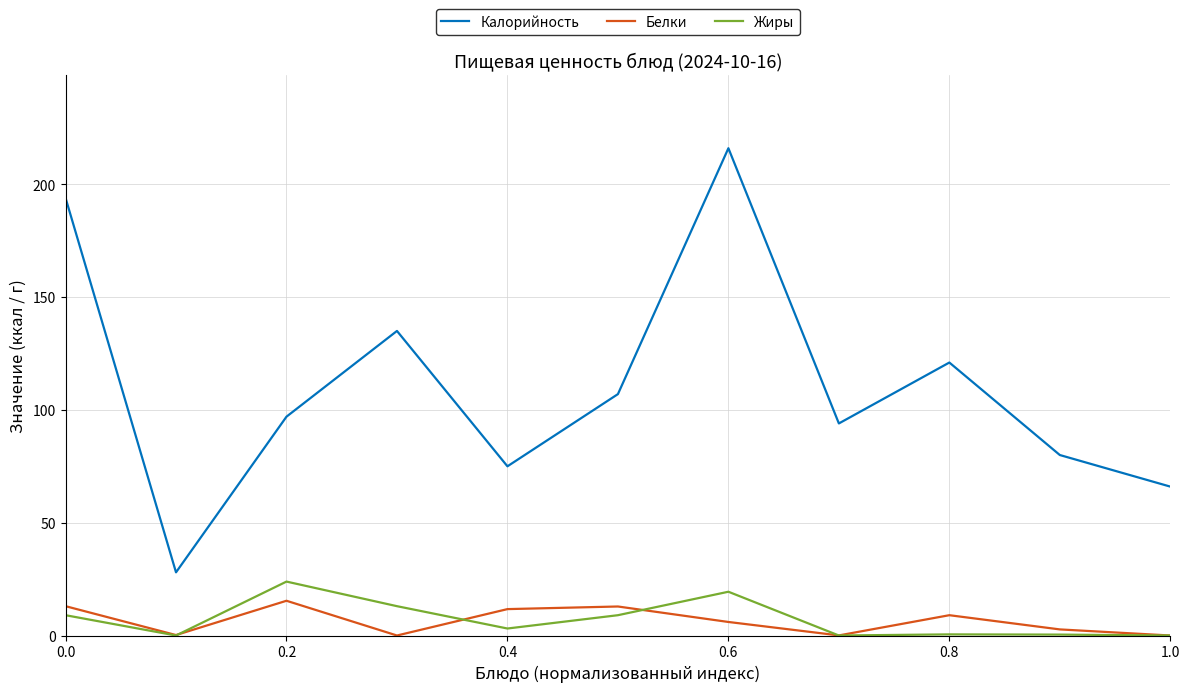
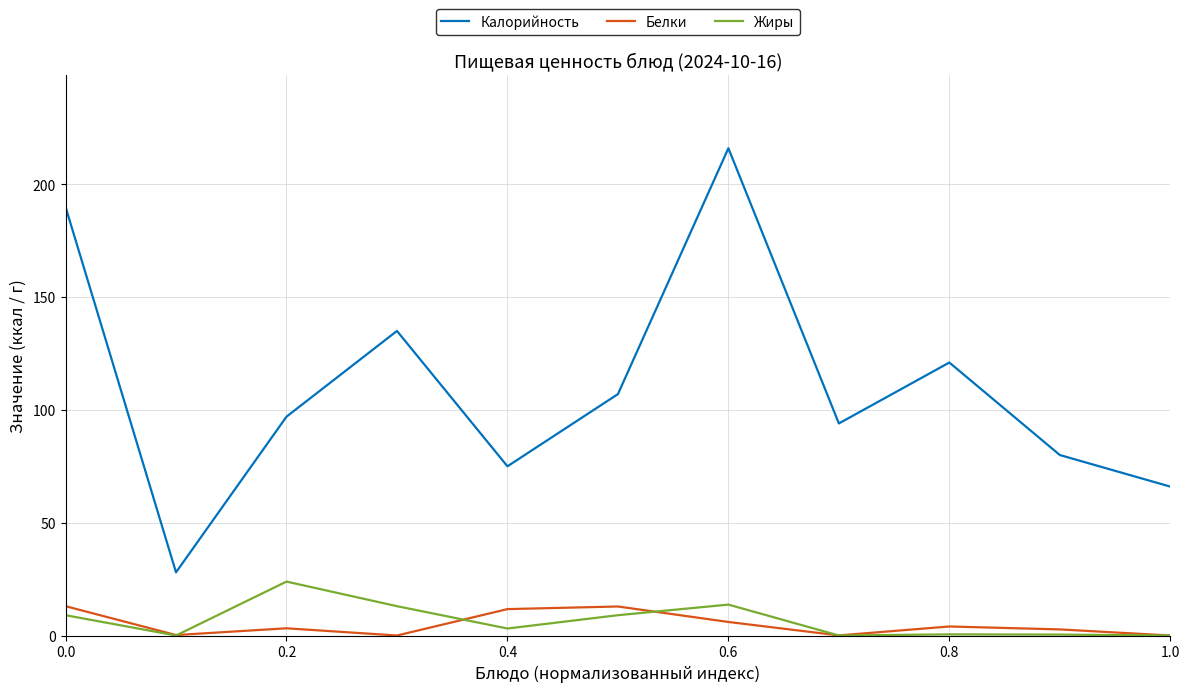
Калорийность, 0.0: 194 -> 190
Белки, 0.2: 15 -> 3
Жиры, 0.6: 19 -> 14
Белки, 0.8: 9 -> 4
